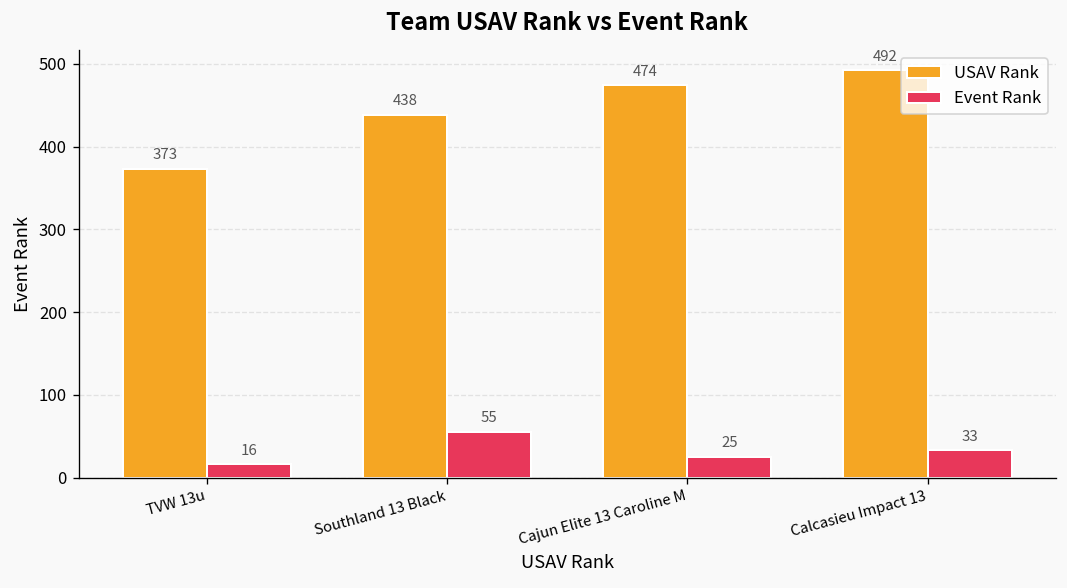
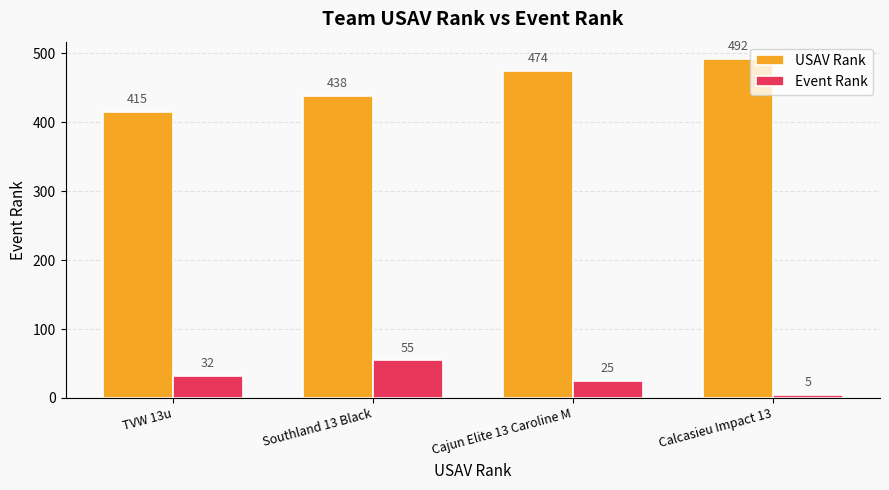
USAV Rank, TVW 13u: 373 -> 415
Event Rank, TVW 13u: 16 -> 32
Event Rank, Calcasieu Impact 13: 33 -> 5
